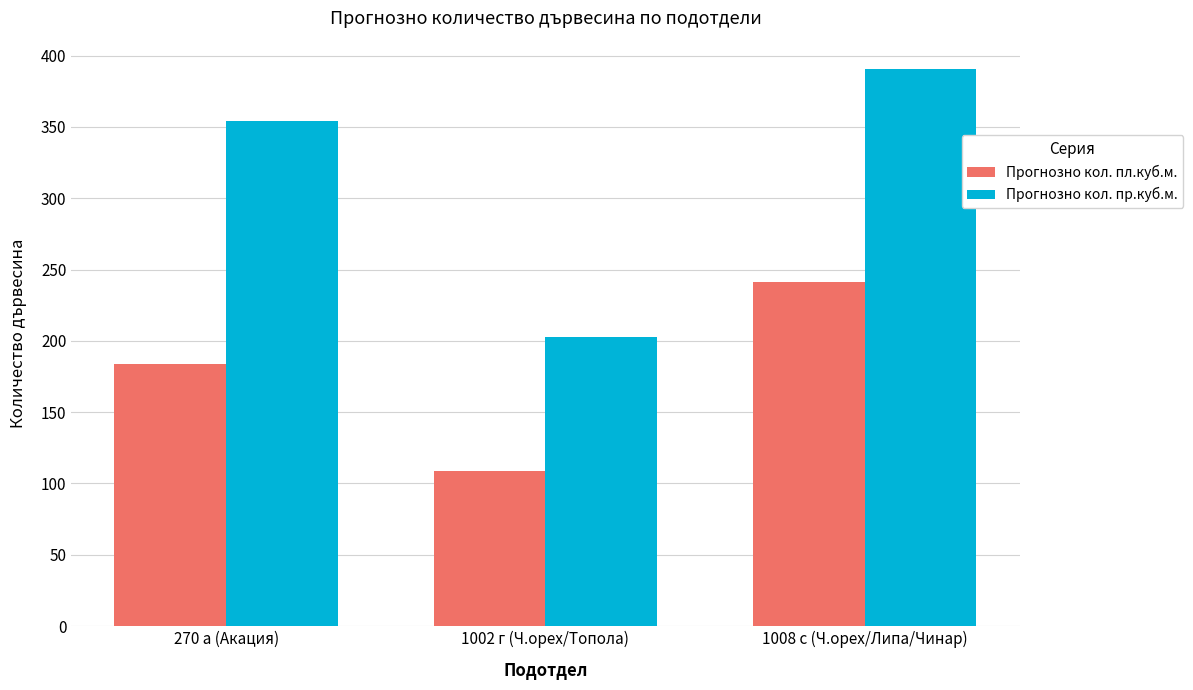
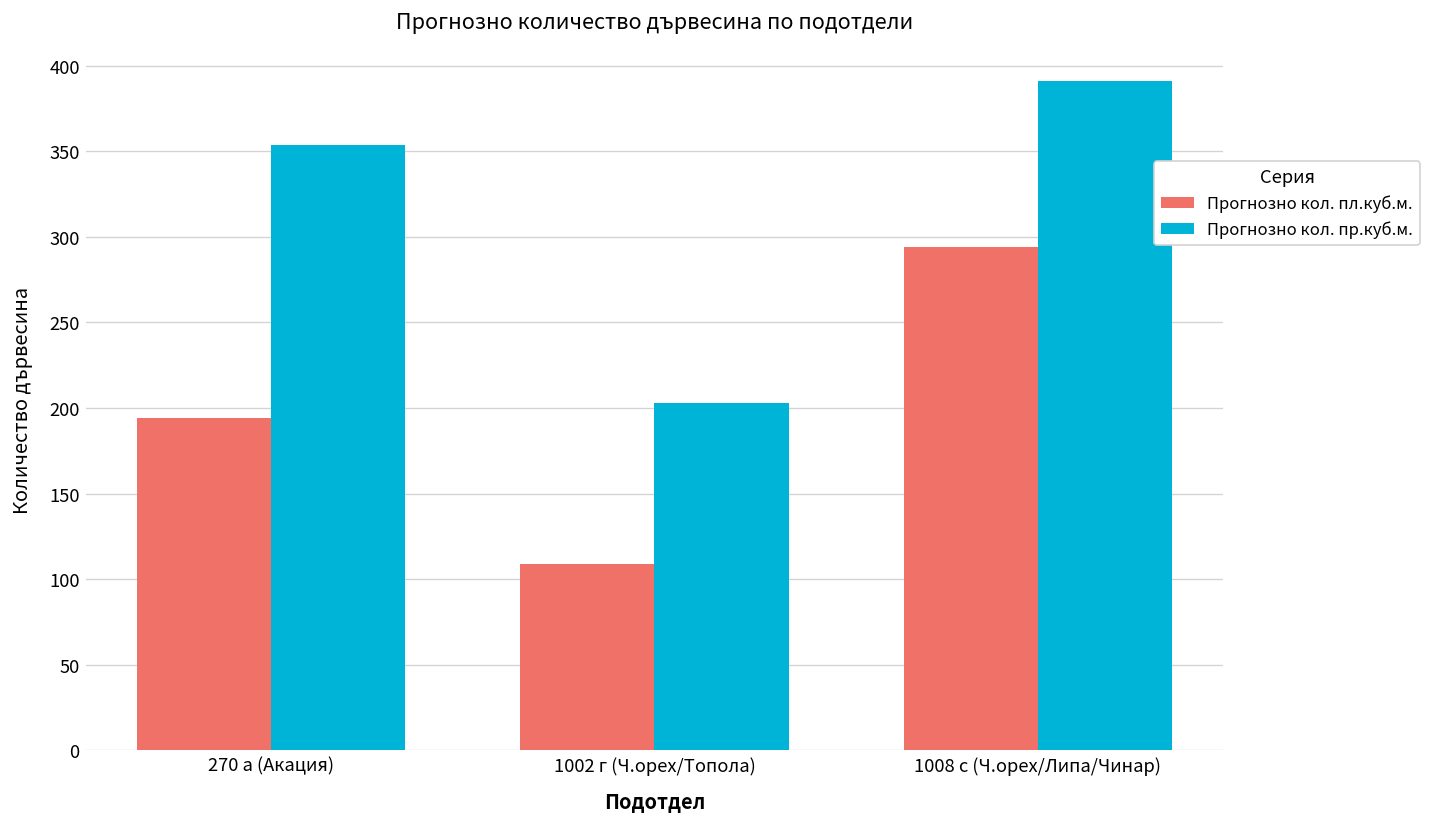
Прогнозно кол. пл.куб.м., 270 а (Акация): 184 -> 194
Прогнозно кол. пл.куб.м., 1008 с (Ч.орех/Липа/Чинар): 241 -> 294
